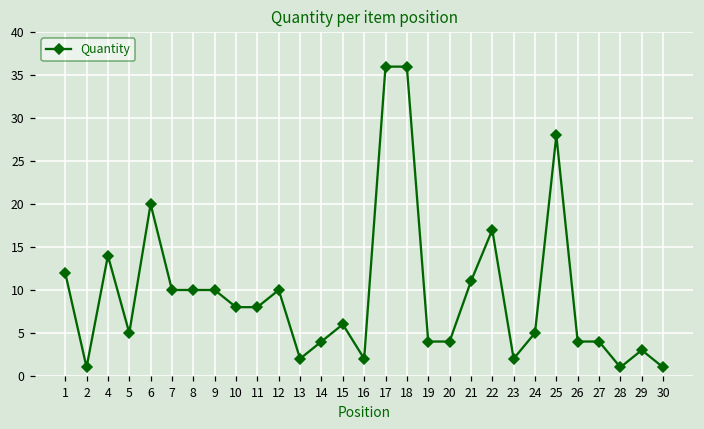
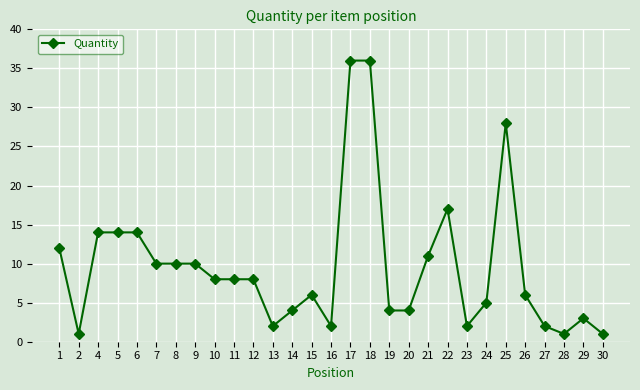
5: 5 -> 14
6: 20 -> 14
12: 10 -> 8
26: 4 -> 6
27: 4 -> 2
